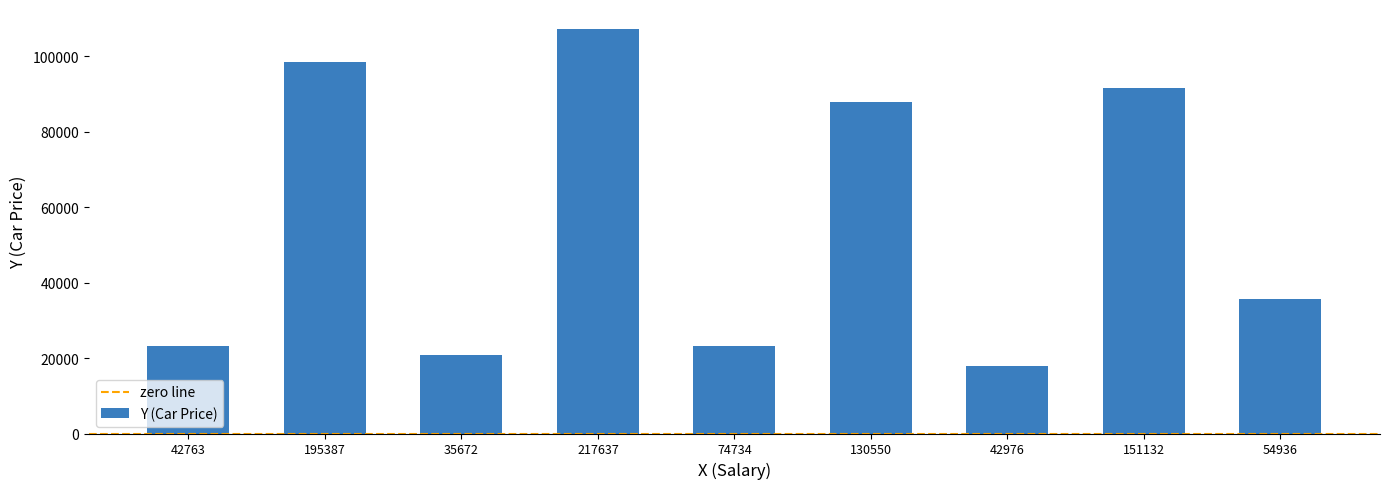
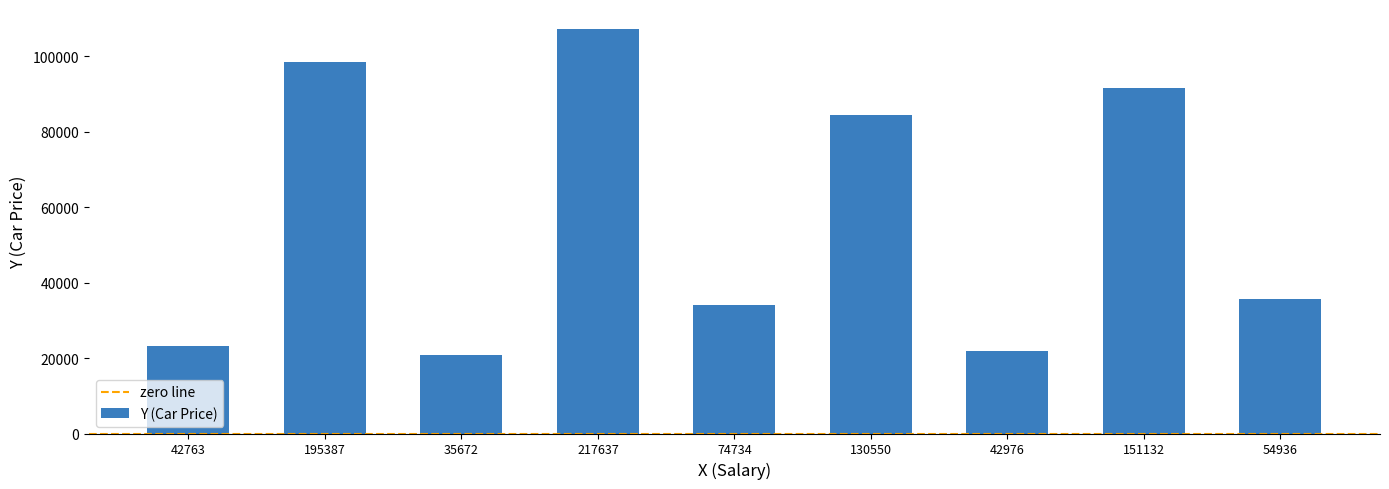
74734: 23000 -> 34000
130550: 88000 -> 84000
42976: 18000 -> 22000
